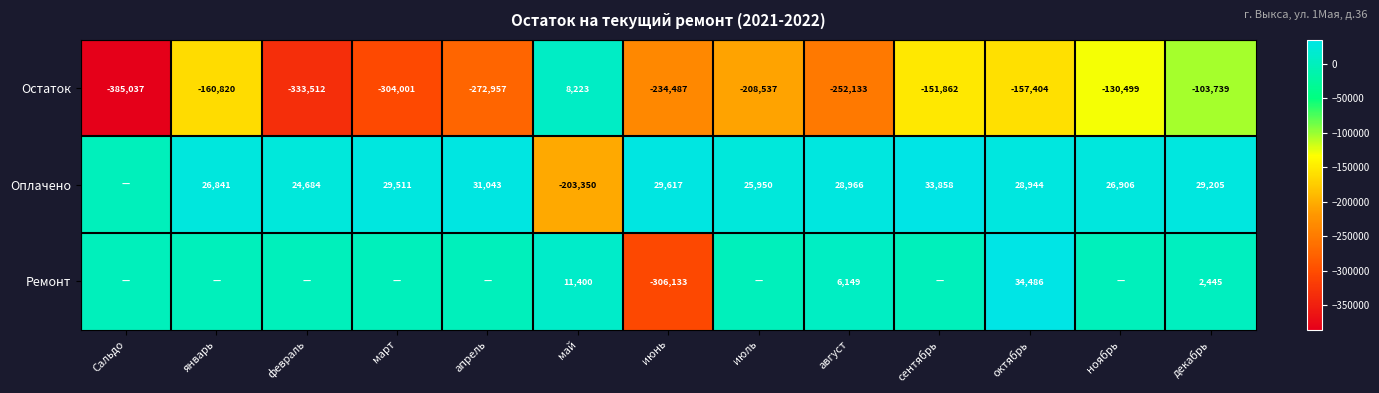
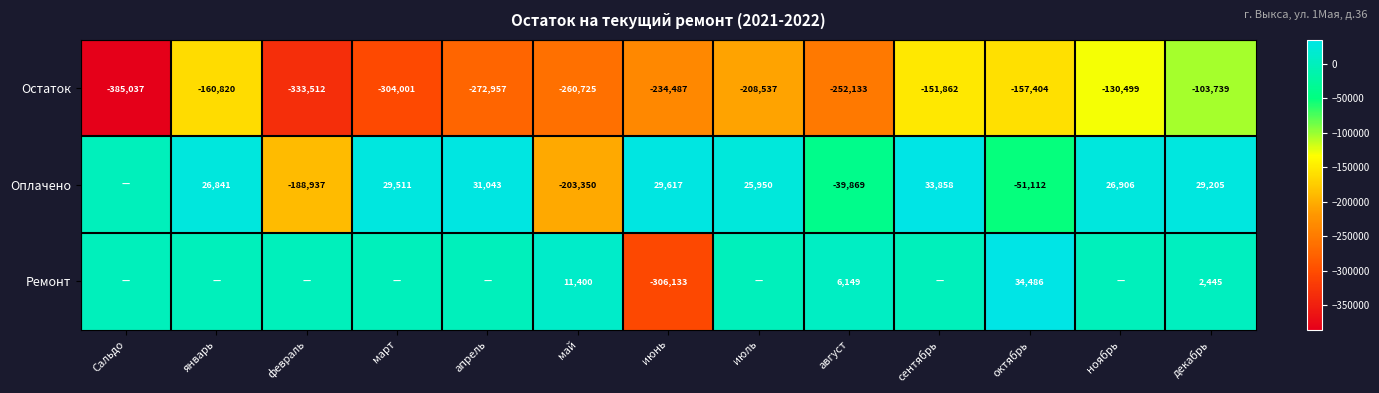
Остаток, май: 8,223 -> -260,725
Оплачено, февраль: 24,684 -> -188,937
Оплачено, август: 28,966 -> -39,869
Оплачено, октябрь: 28,944 -> -51,112
